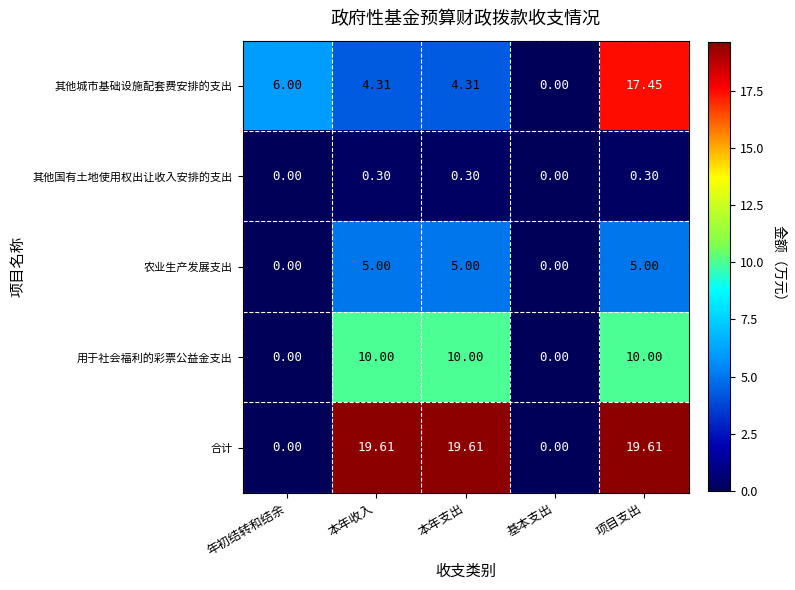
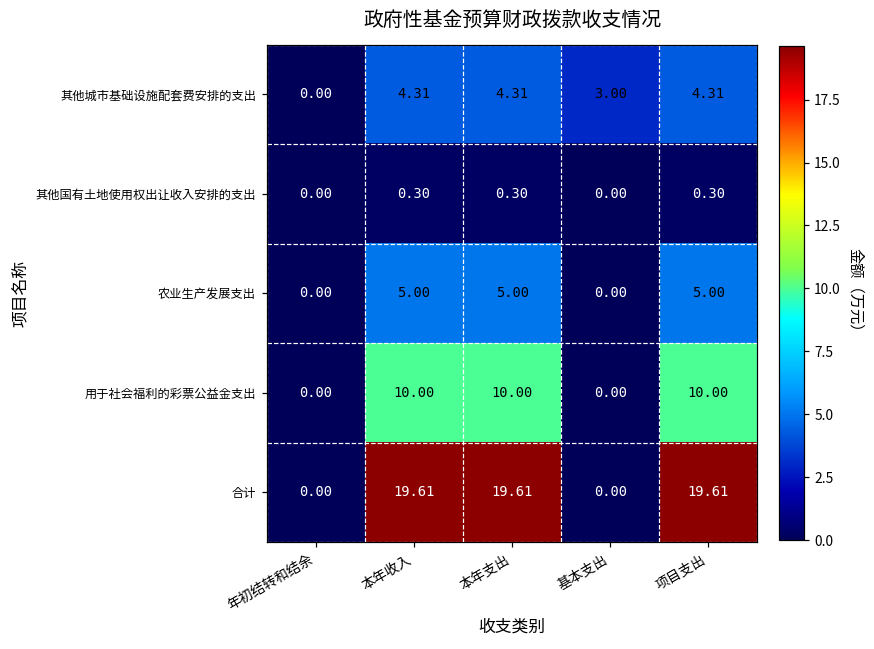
其他城市基础设施配套费安排的支出, 年初结转和结余: 6.00 -> 0.00
其他城市基础设施配套费安排的支出, 基本支出: 0.00 -> 3.00
其他城市基础设施配套费安排的支出, 项目支出: 17.45 -> 4.31
